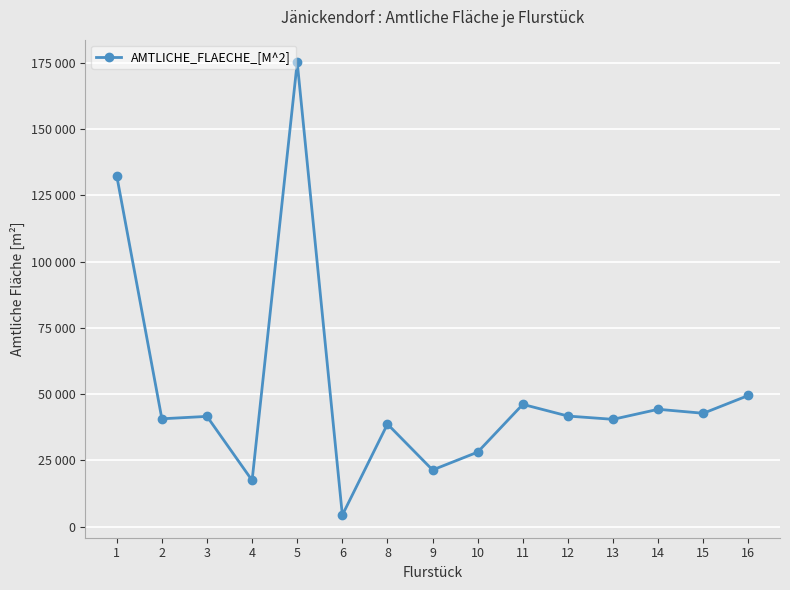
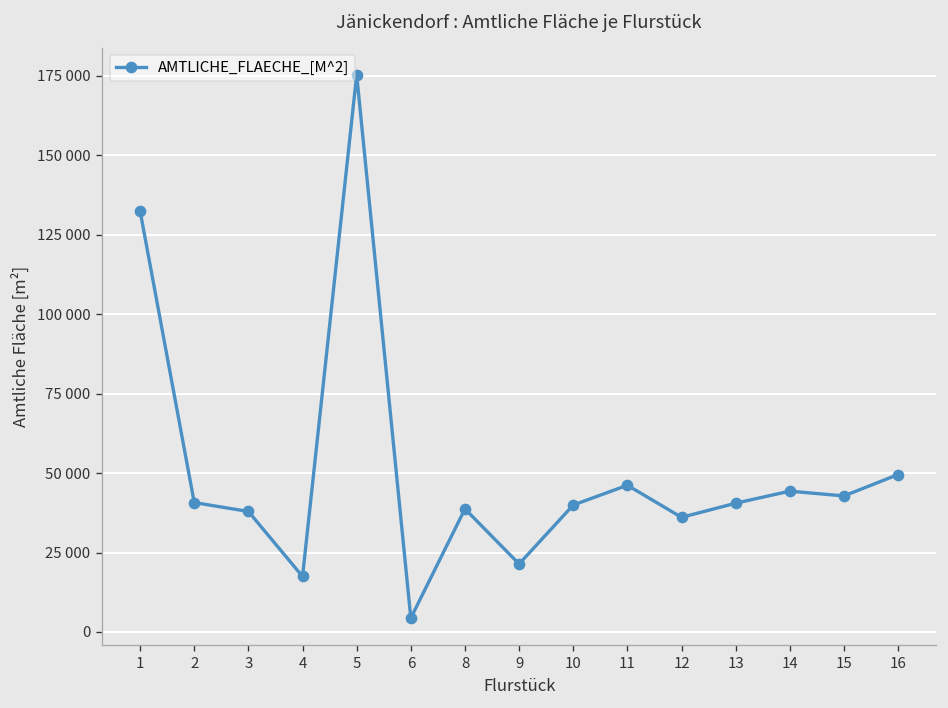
3: 42000 -> 38000
10: 28000 -> 40000
12: 42000 -> 36000
